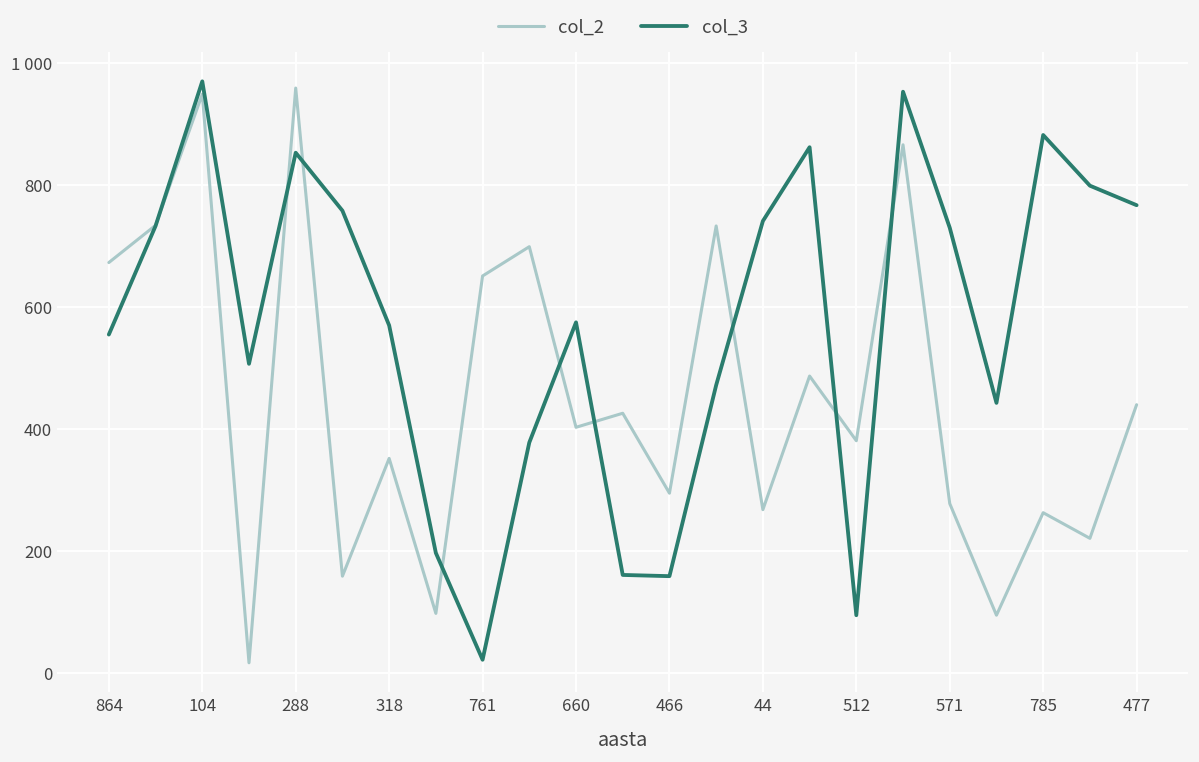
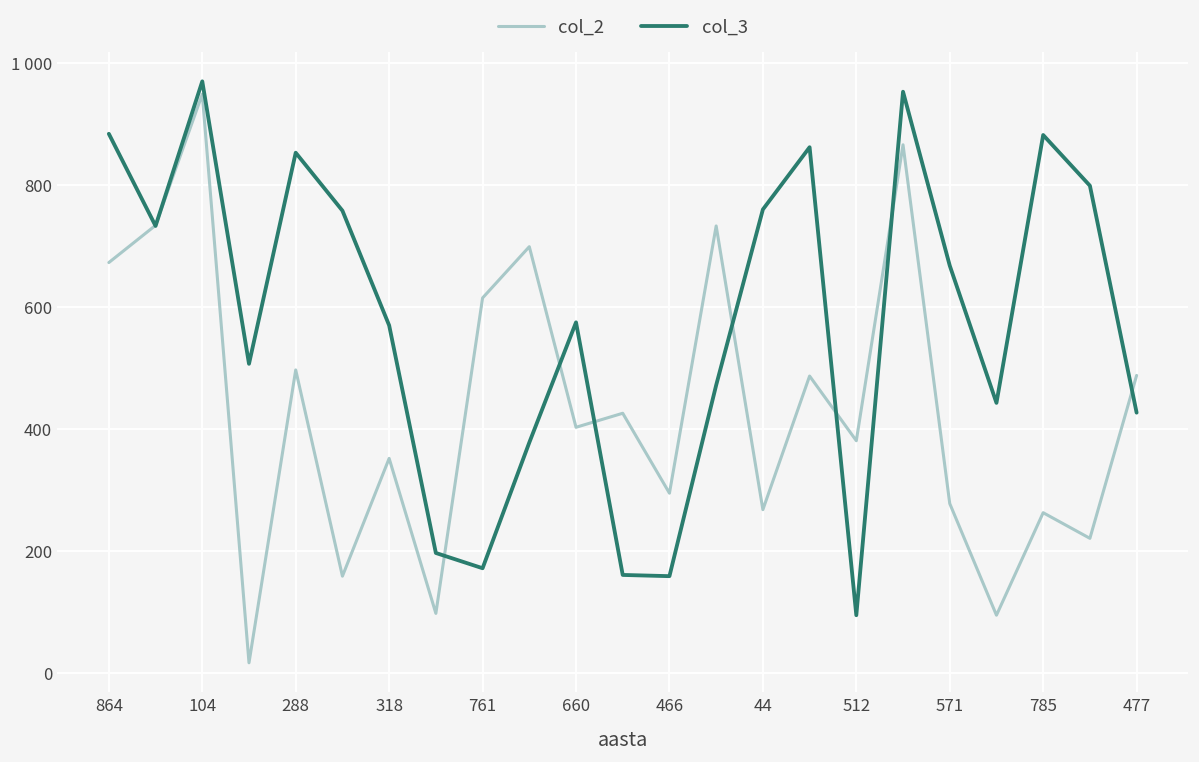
col_3, 864: 560 -> 880
col_2, 288: 960 -> 500
col_2, 761: 650 -> 620
col_3, 761: 20 -> 170
col_3, 44: 740 -> 760
col_3, 571: 730 -> 670
col_2, 477: 440 -> 490
col_3, 477: 770 -> 430
